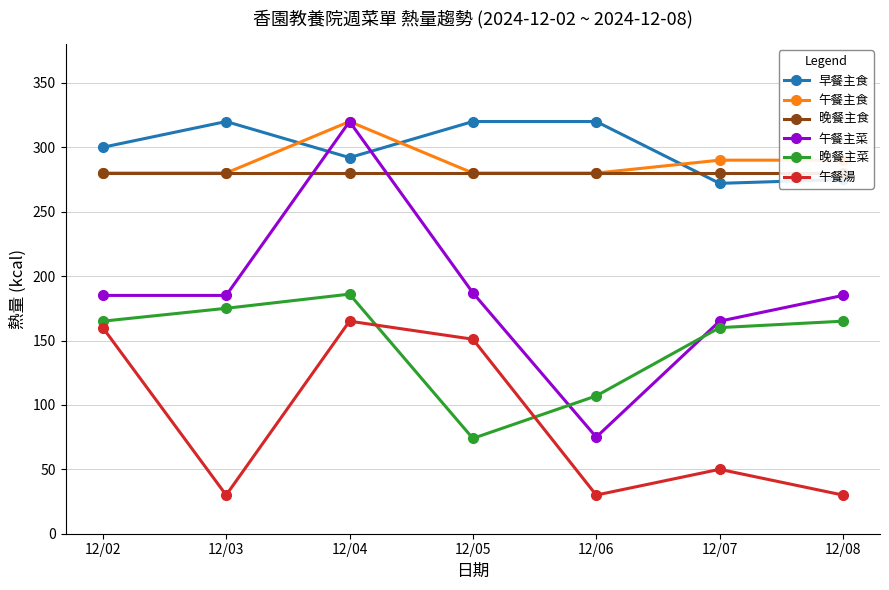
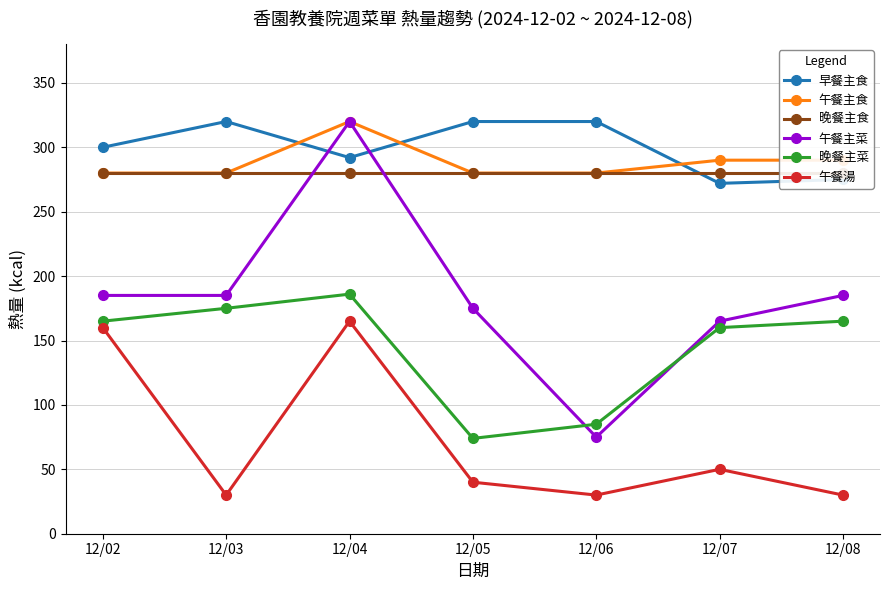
午餐主菜, 12/05: 187 -> 175
午餐湯, 12/05: 151 -> 40
晚餐主菜, 12/06: 107 -> 85
